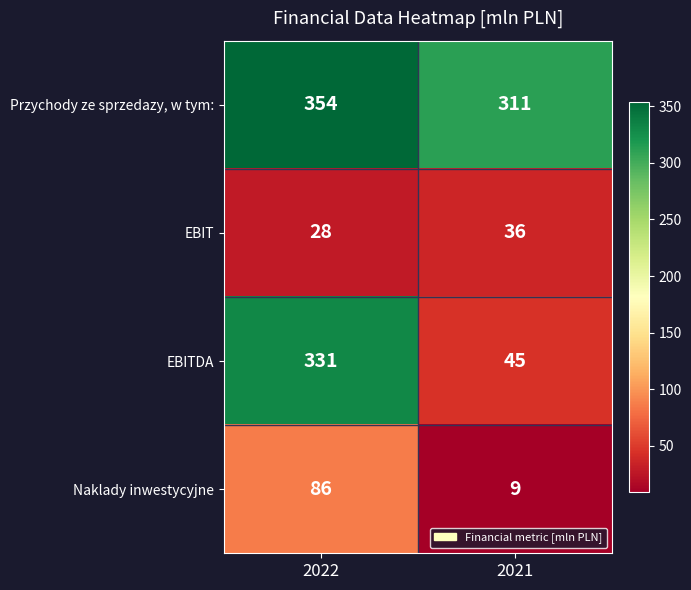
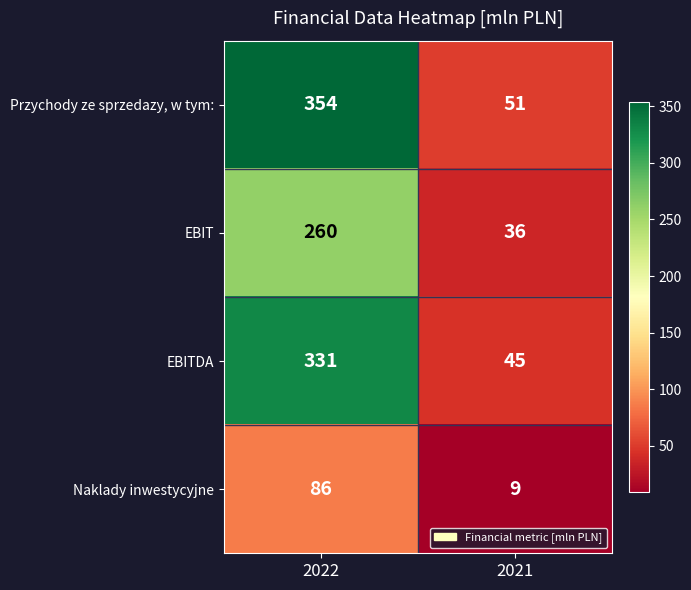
Przychody ze sprzedazy, w tym:, 2021: 311 -> 51
EBIT, 2022: 28 -> 260
